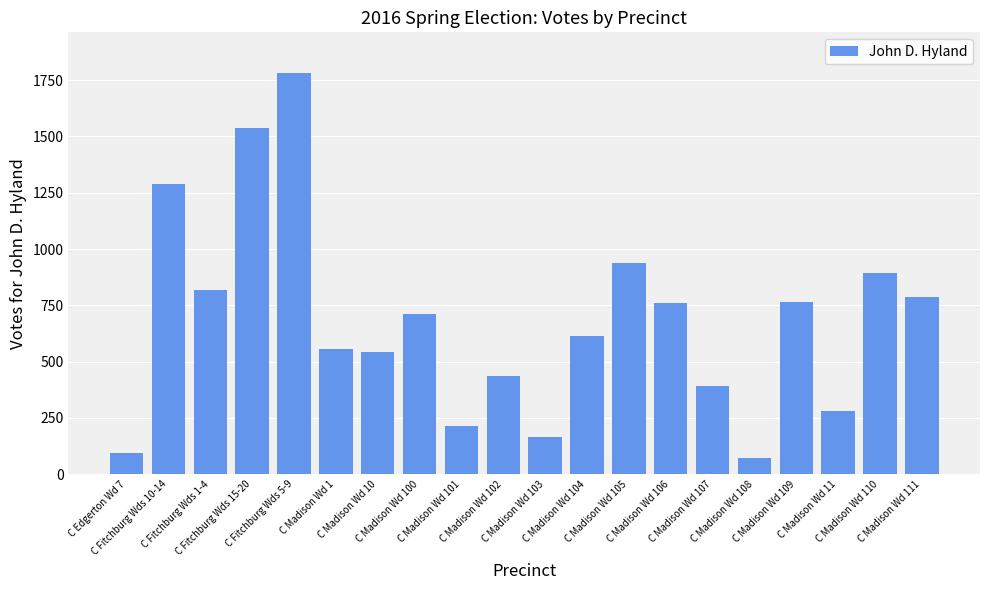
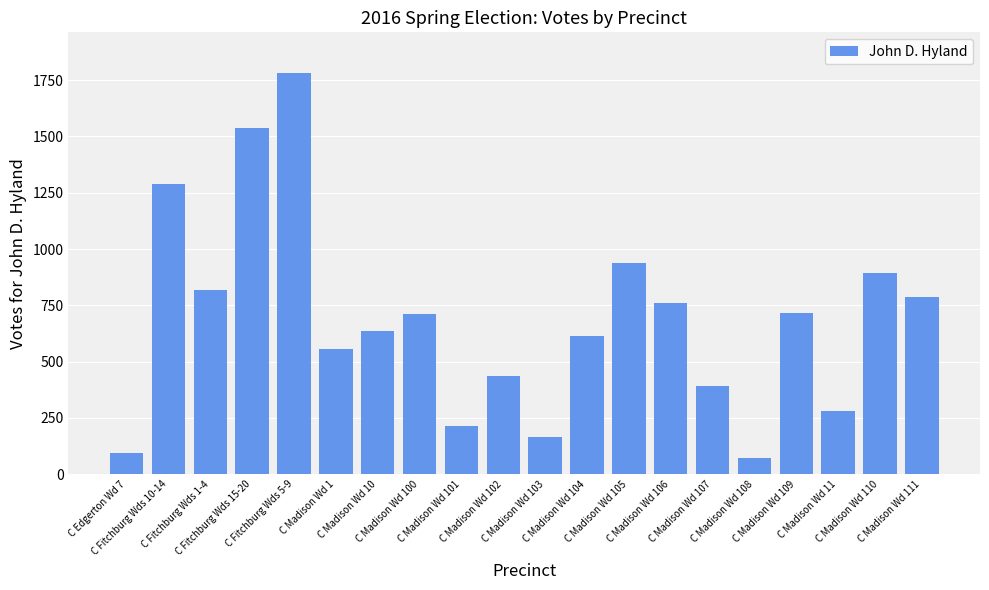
C Madison Wd 10: 540 -> 640
C Madison Wd 109: 770 -> 720
